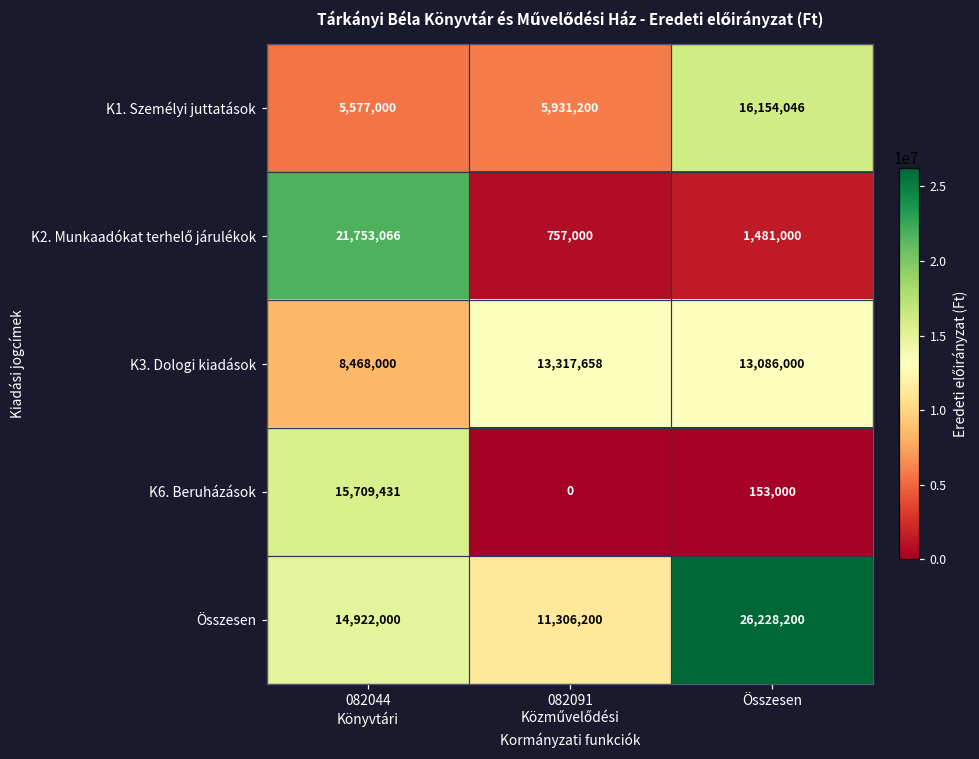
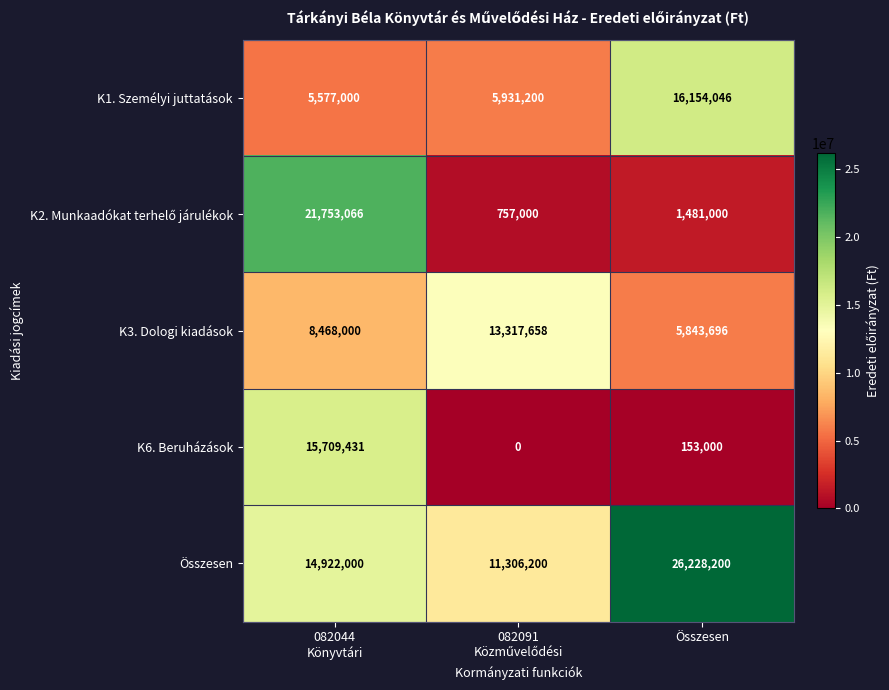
K3. Dologi kiadások, Összesen: 13,086,000 -> 5,843,696
